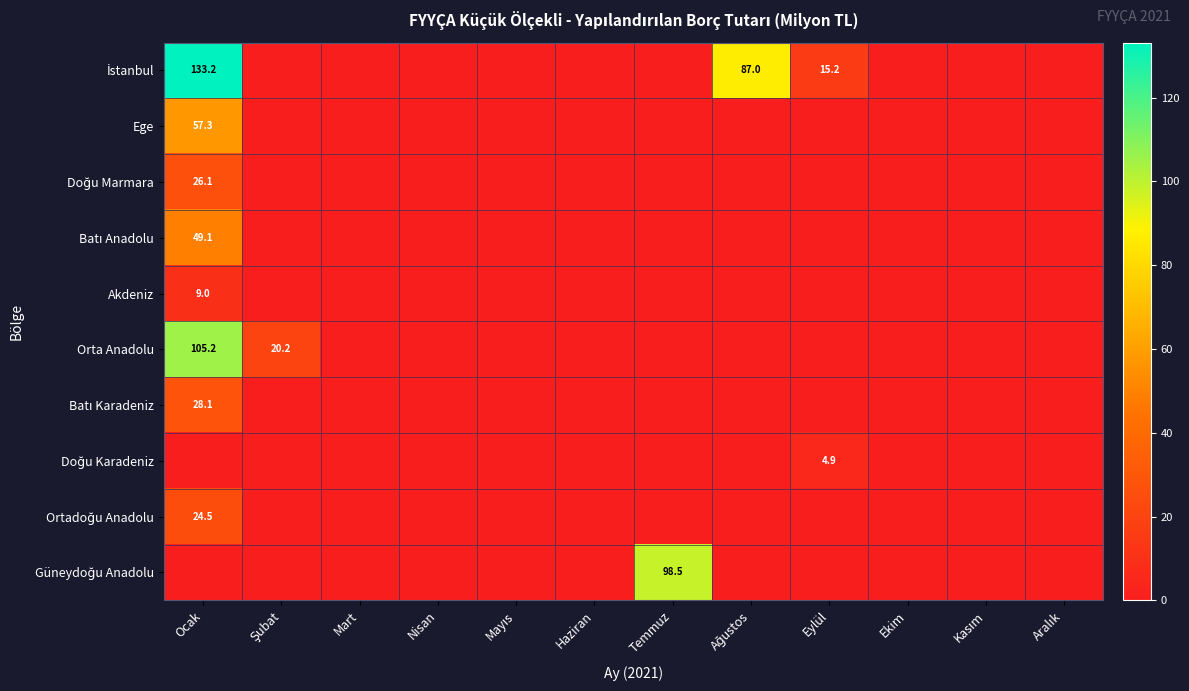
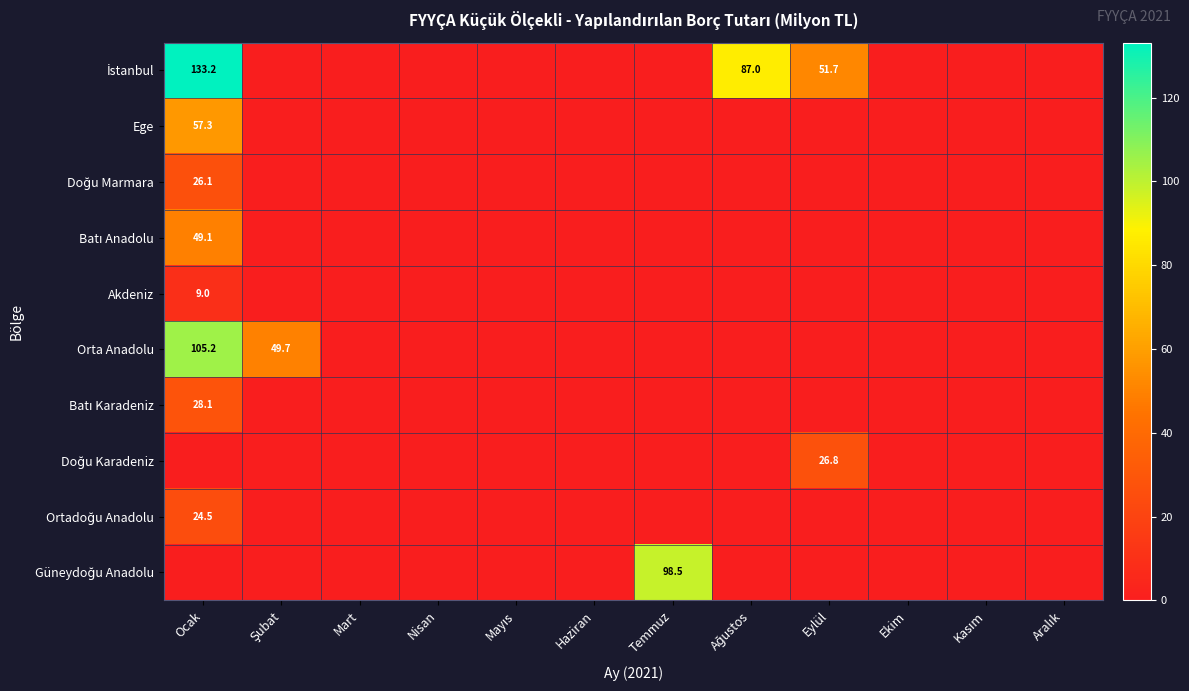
İstanbul, Eylül: 15.2 -> 51.7
Orta Anadolu, Şubat: 20.2 -> 49.7
Doğu Karadeniz, Eylül: 4.9 -> 26.8
